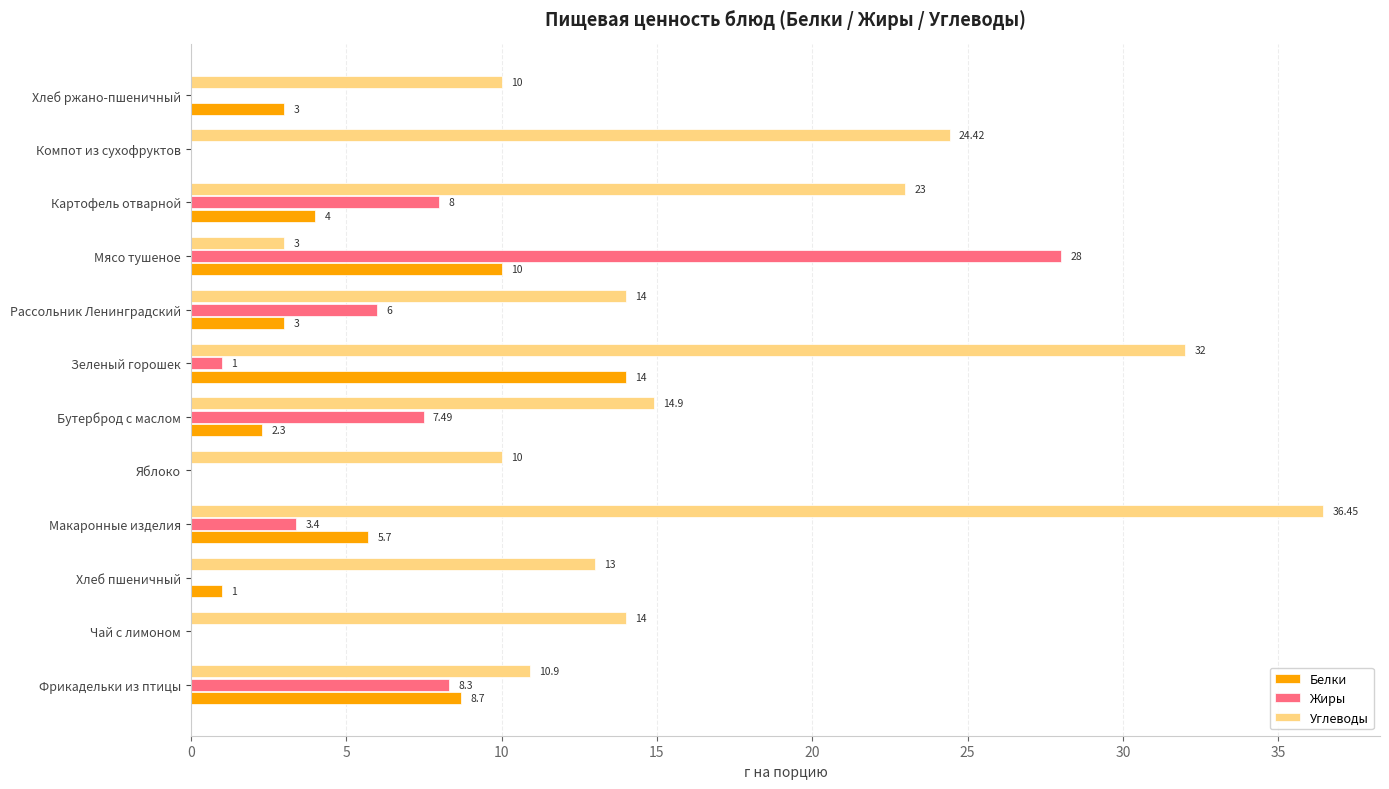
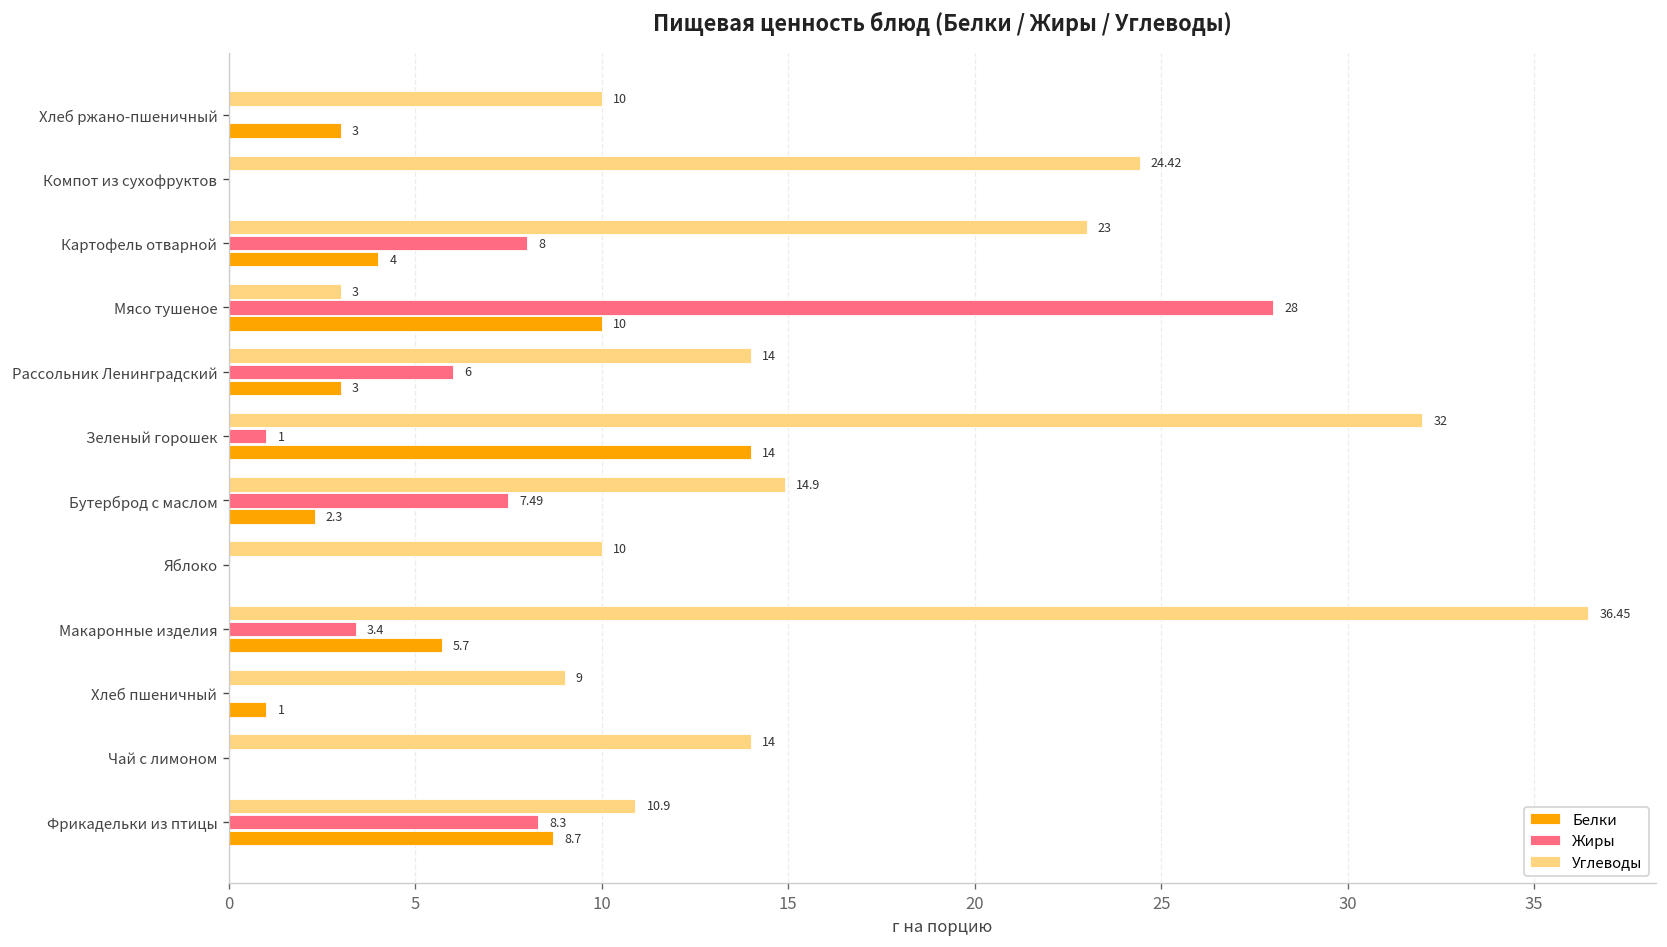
Углеводы, Хлеб пшеничный: 13 -> 9
